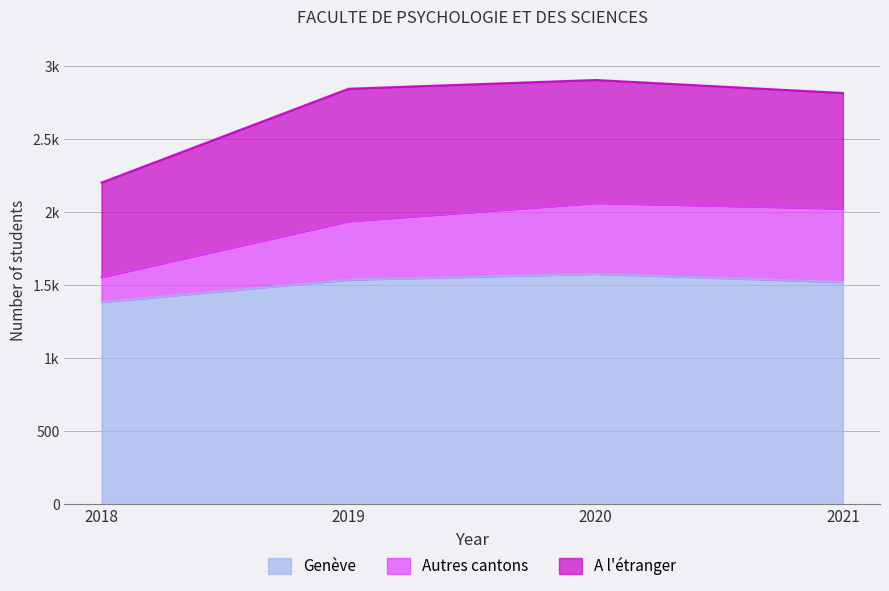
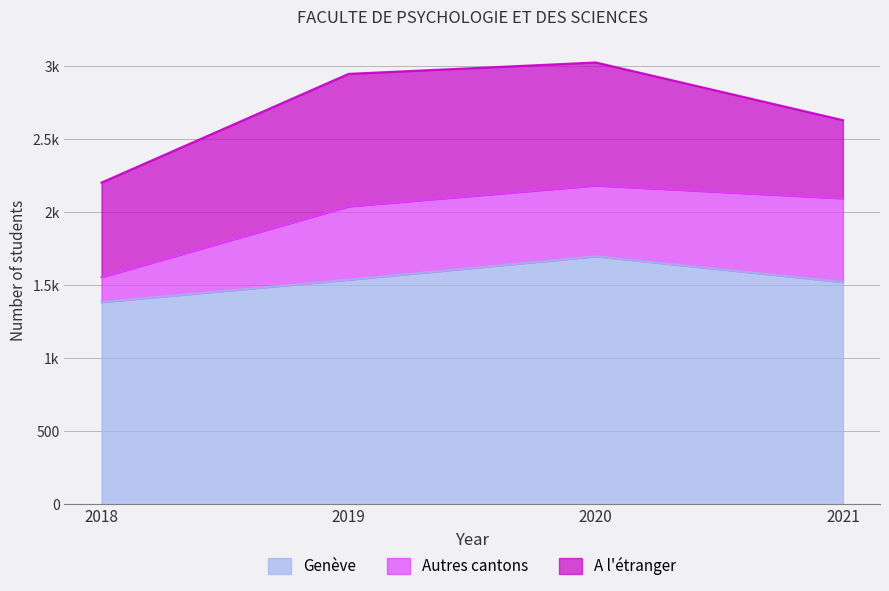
Autres cantons, 2019: 400 -> 500
Genève, 2020: 1580 -> 1700
Autres cantons, 2021: 500 -> 570
A l'étranger, 2021: 790 -> 540
